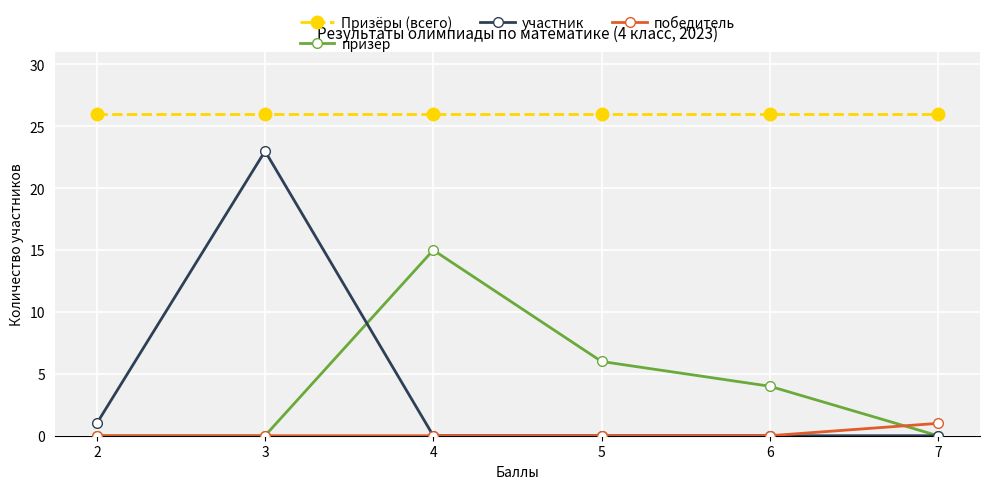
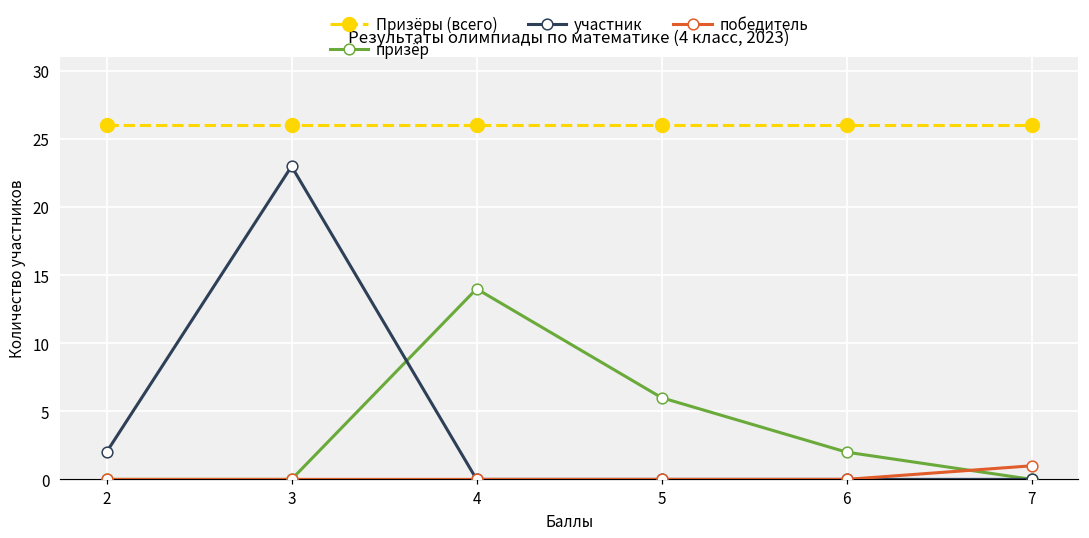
участник, 2: 1 -> 2
призёр, 4: 15 -> 14
призёр, 6: 4 -> 2
